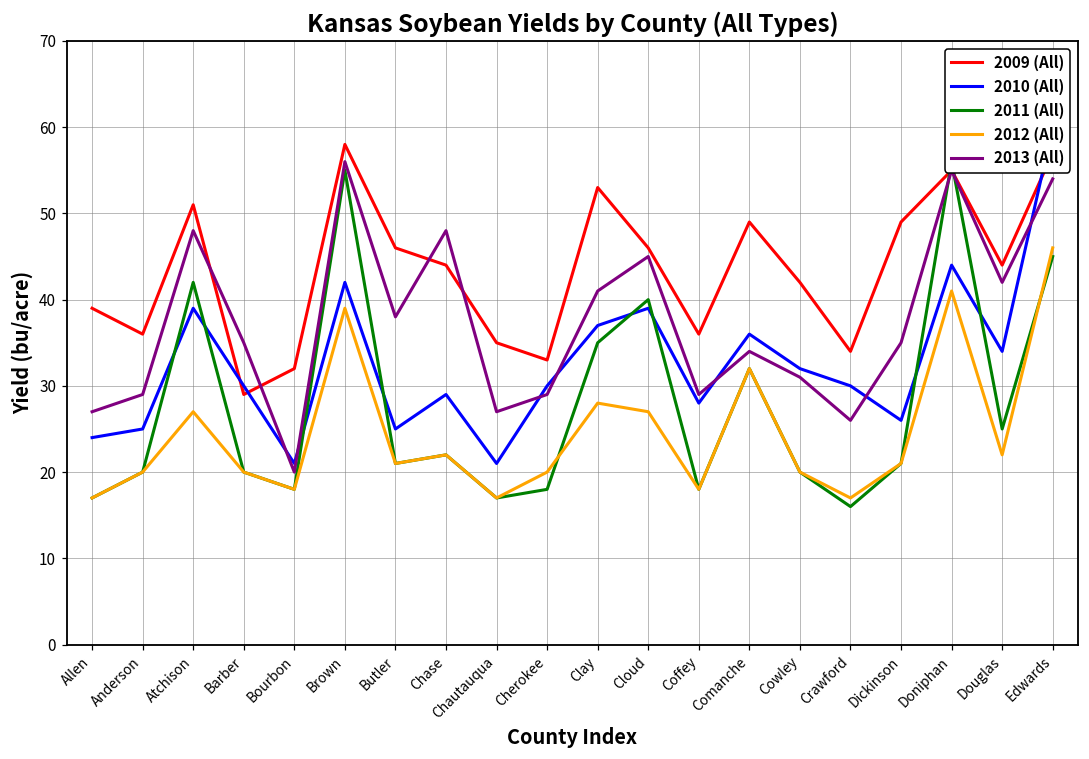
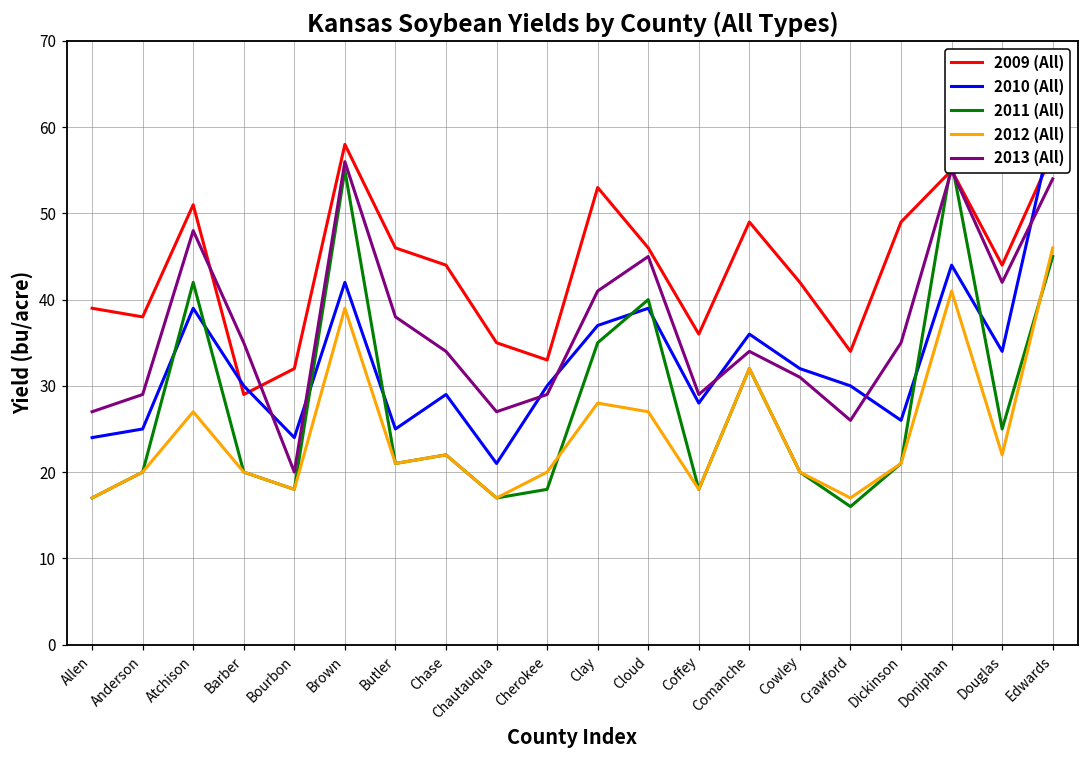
2009 (All), Anderson: 36 -> 38
2010 (All), Bourbon: 21 -> 24
2013 (All), Chase: 48 -> 34
